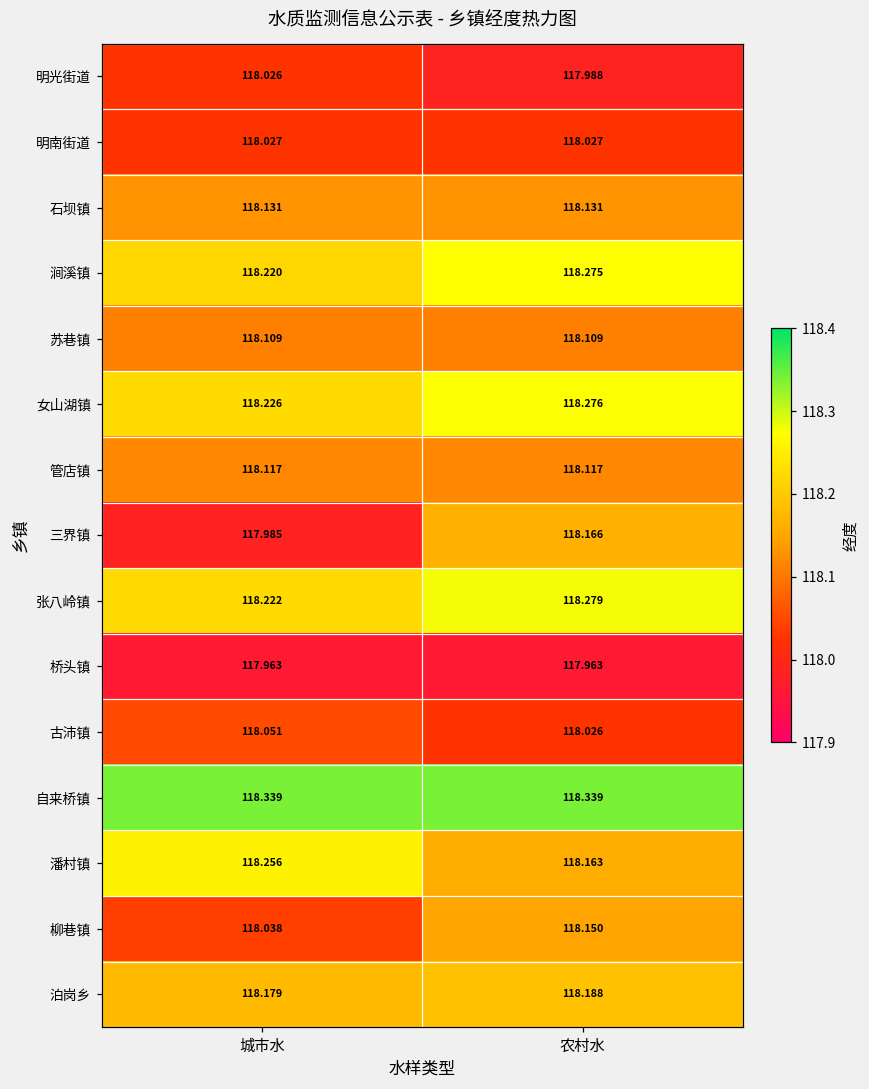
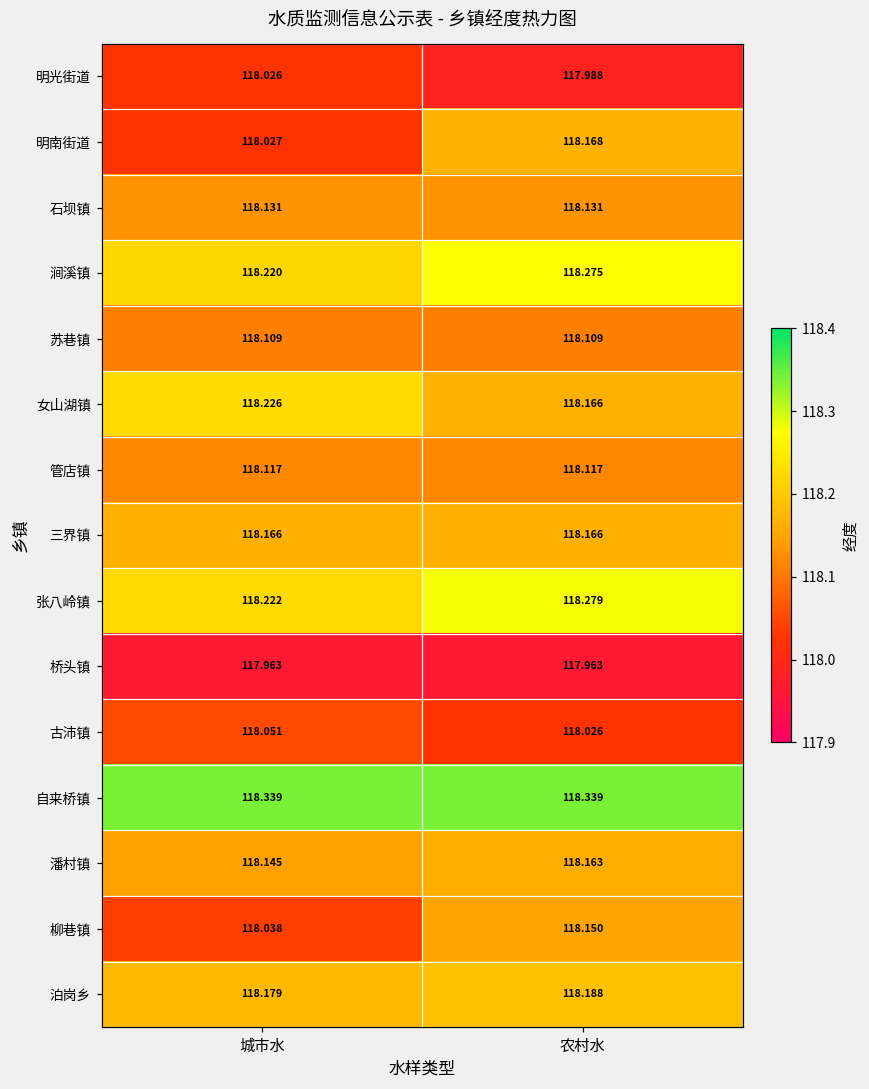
明南街道, 农村水: 118.027 -> 118.168
女山湖镇, 农村水: 118.276 -> 118.166
三界镇, 城市水: 117.985 -> 118.166
潘村镇, 城市水: 118.256 -> 118.145
